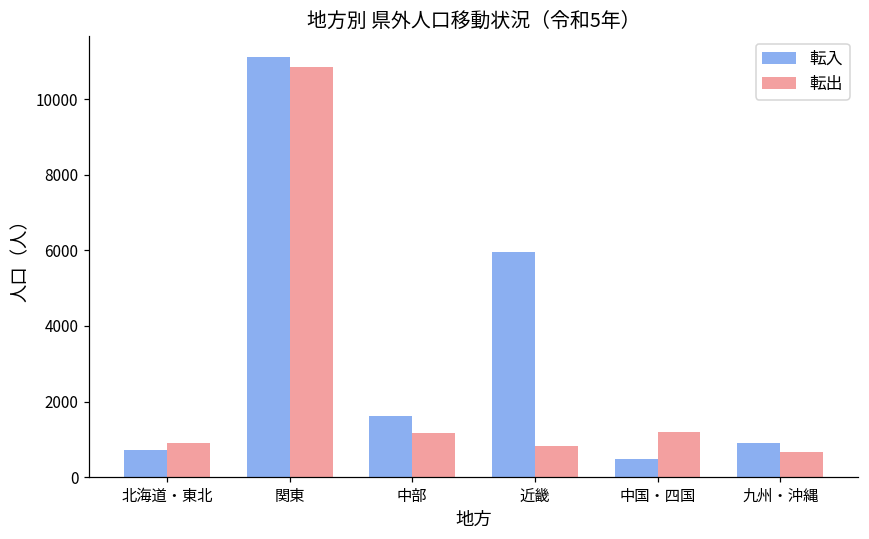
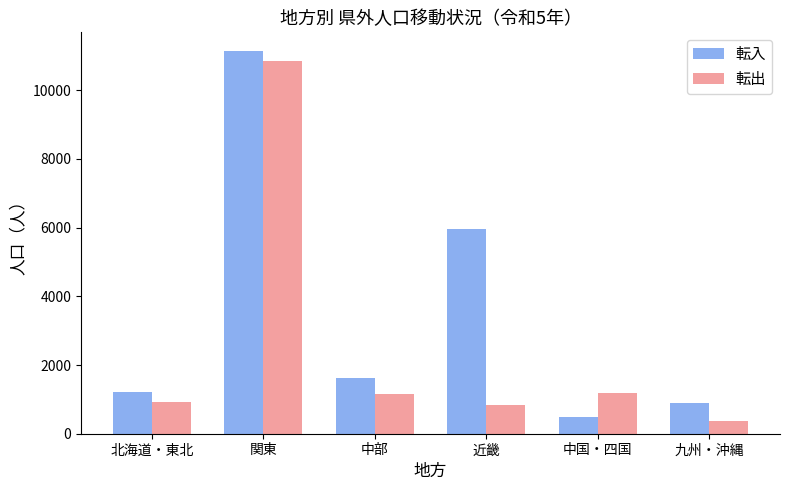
転入, 北海道・東北: 700 -> 1200
転出, 九州・沖縄: 700 -> 400
